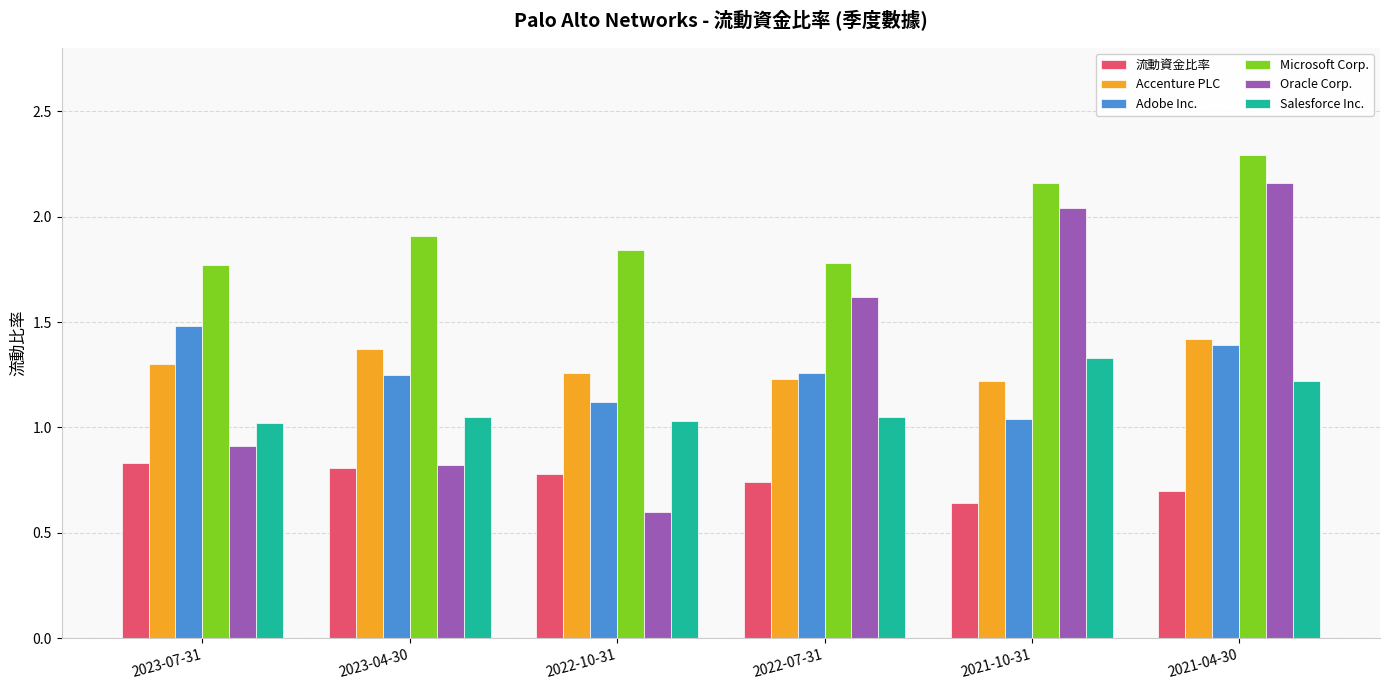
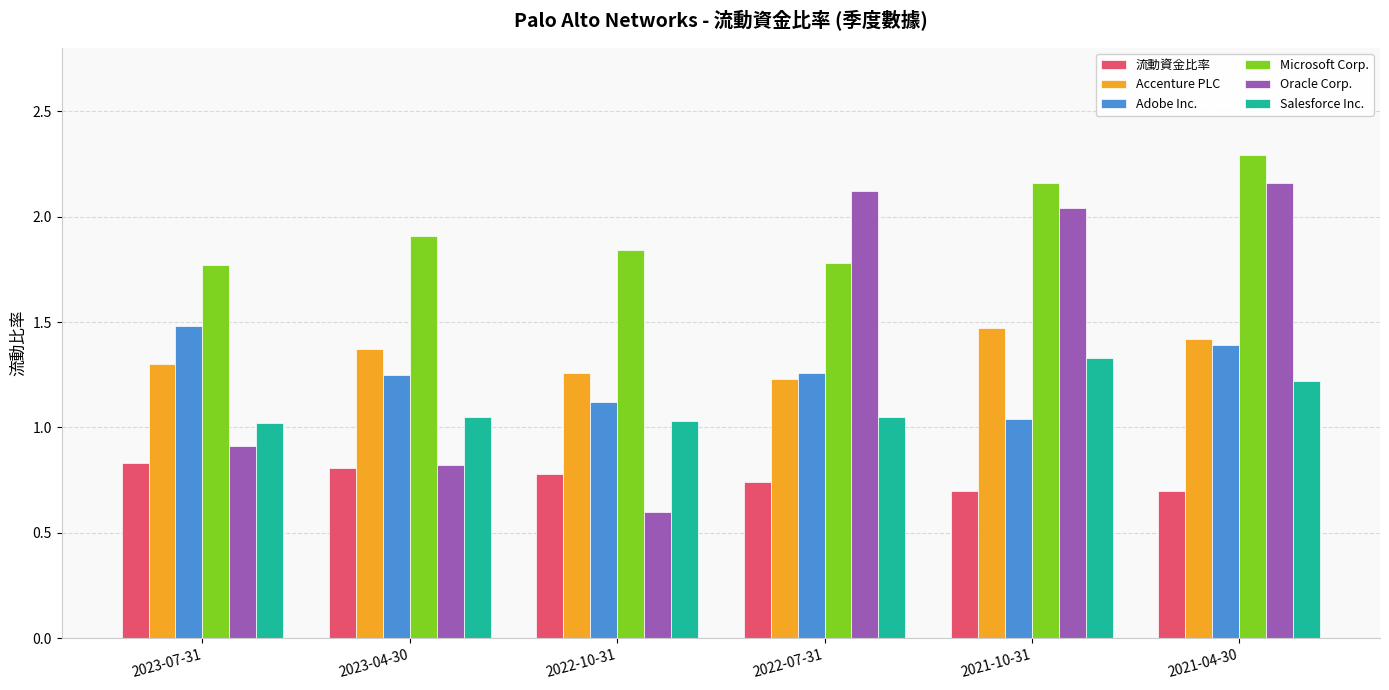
Oracle Corp., 2022-07-31: 1.62 -> 2.12
流動資金比率, 2021-10-31: 0.64 -> 0.70
Accenture PLC, 2021-10-31: 1.22 -> 1.47
